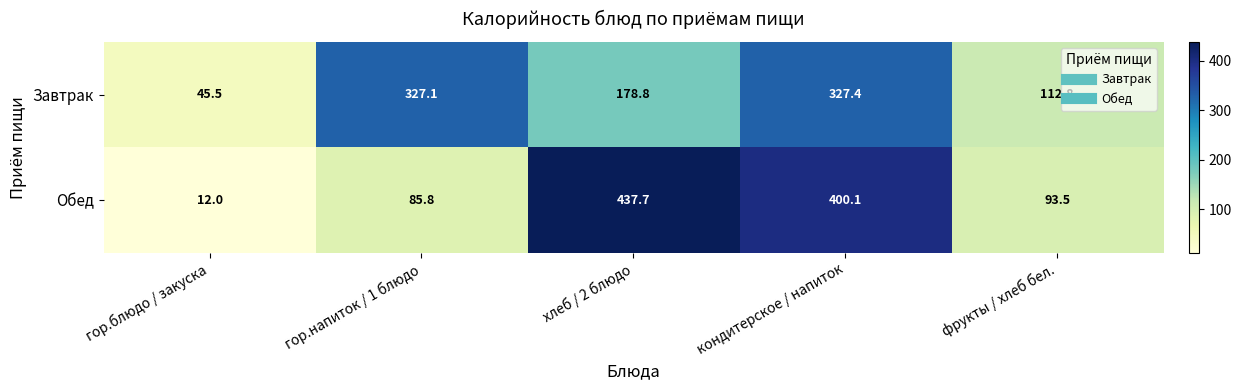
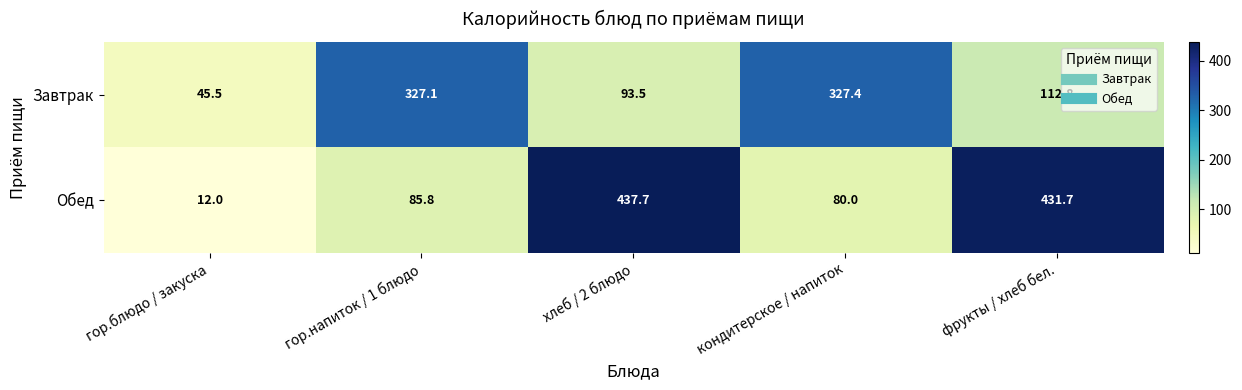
Завтрак, хлеб / 2 блюдо: 178.8 -> 93.5
Обед, кондитерское / напиток: 400.1 -> 80.0
Обед, фрукты / хлеб бел.: 93.5 -> 431.7
